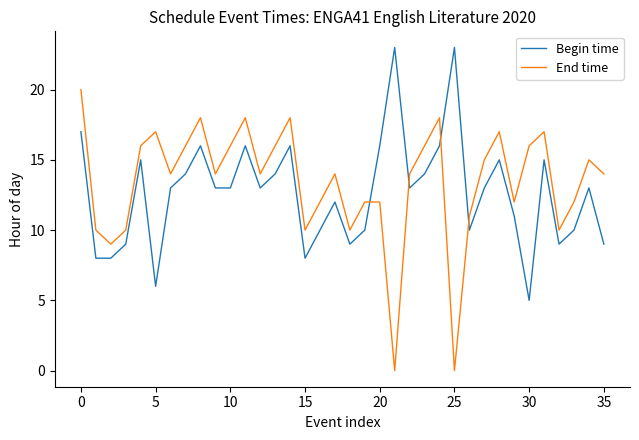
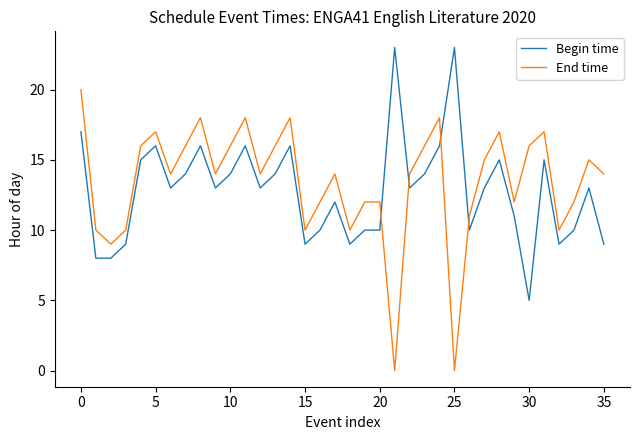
Begin time, 5: 6 -> 16
Begin time, 10: 13 -> 14
Begin time, 15: 8 -> 9
Begin time, 20: 16 -> 10
